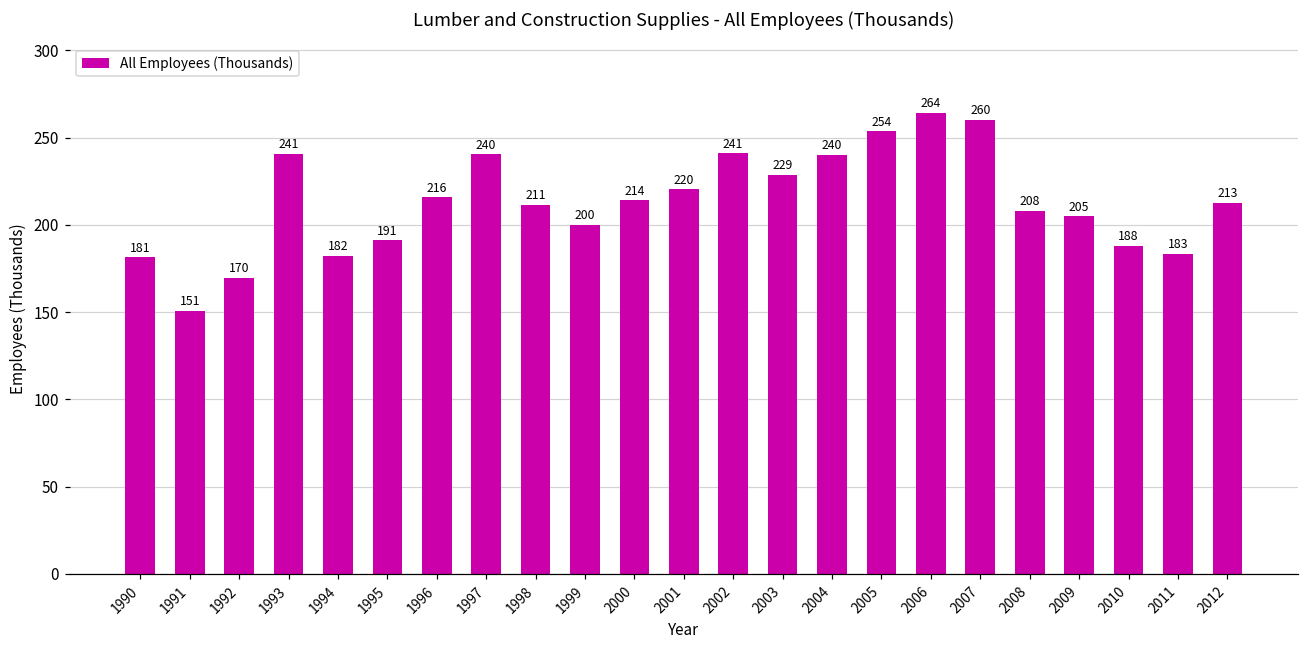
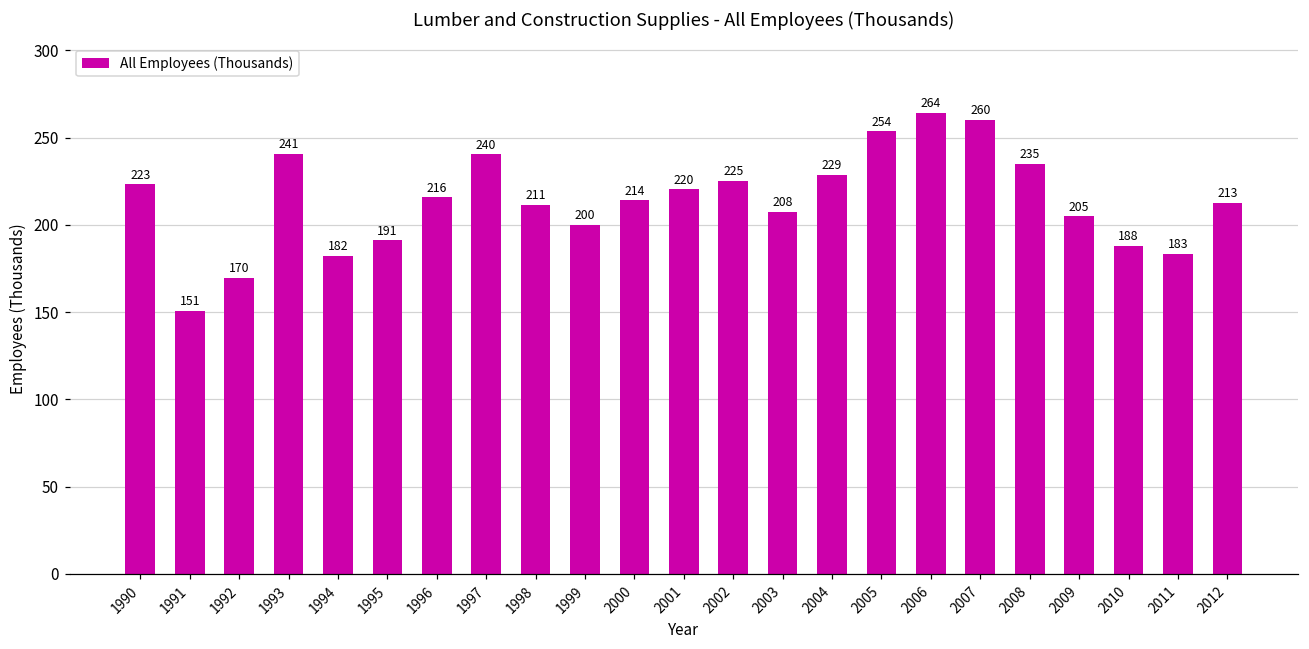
1990: 181 -> 223
2002: 241 -> 225
2003: 229 -> 208
2004: 240 -> 229
2008: 208 -> 235
